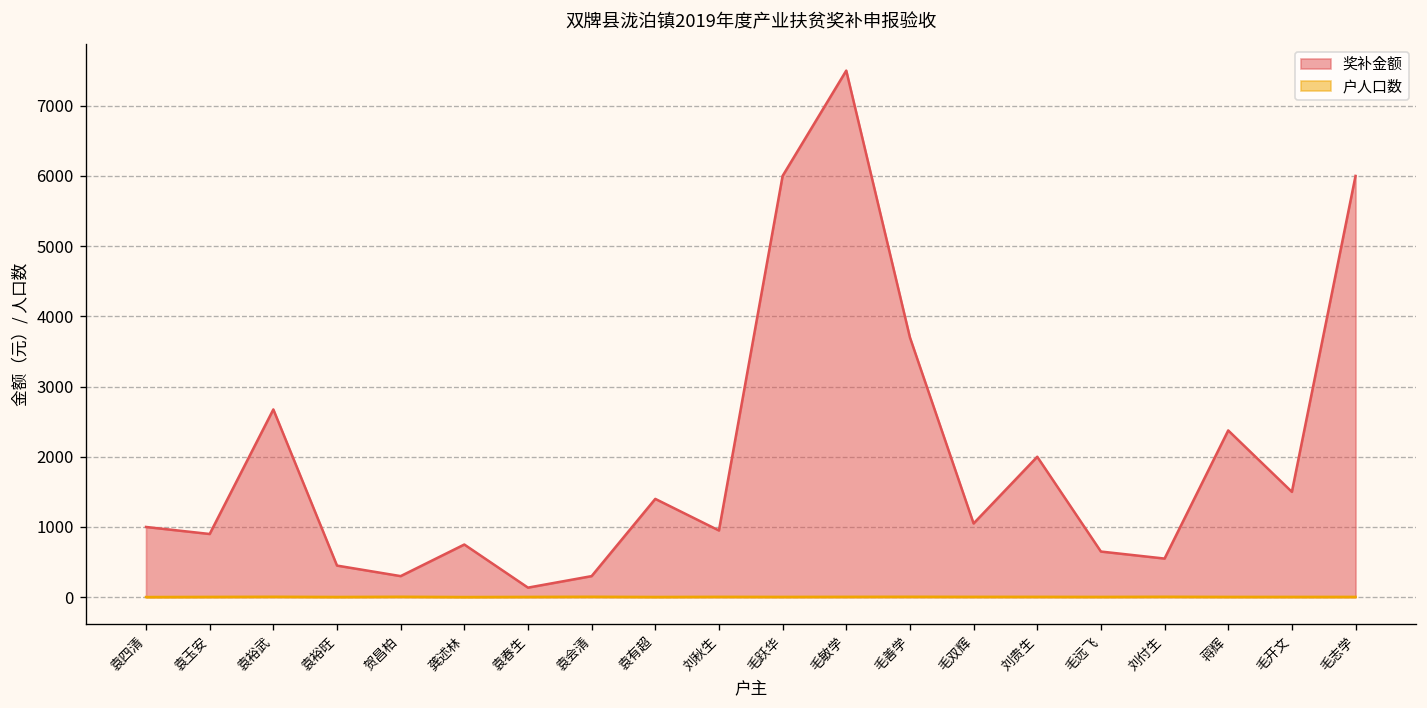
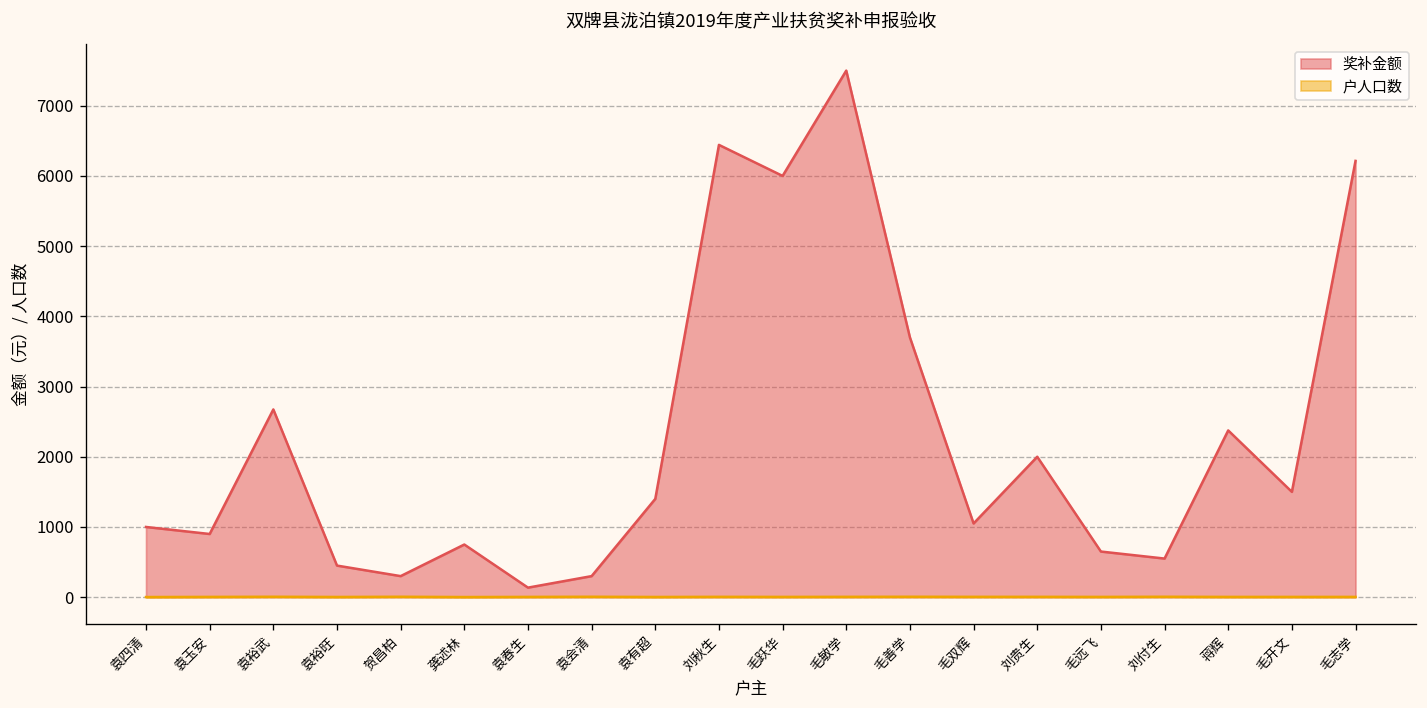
奖补金额, 刘秋生: 1000 -> 6400
奖补金额, 毛志学: 6000 -> 6200
